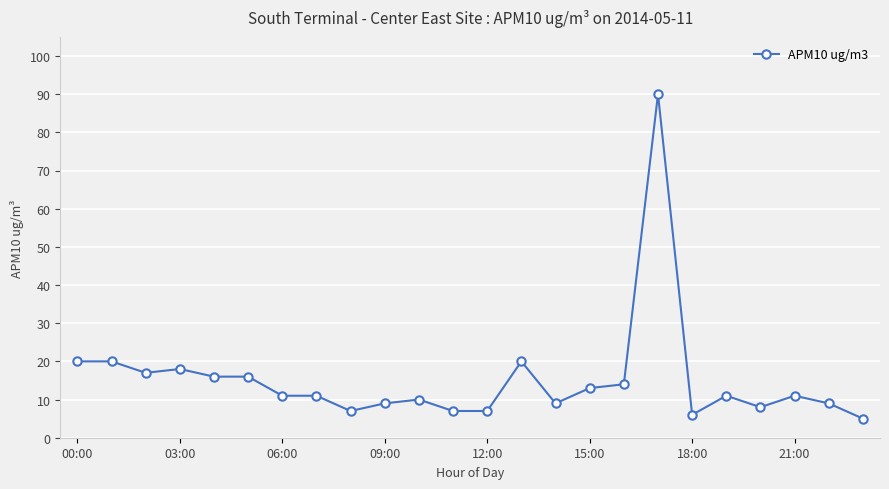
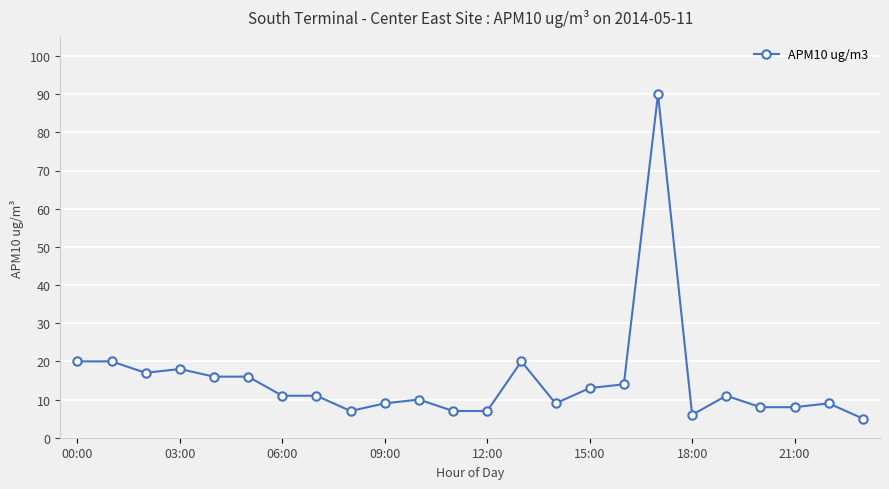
21:00: 11 -> 8
